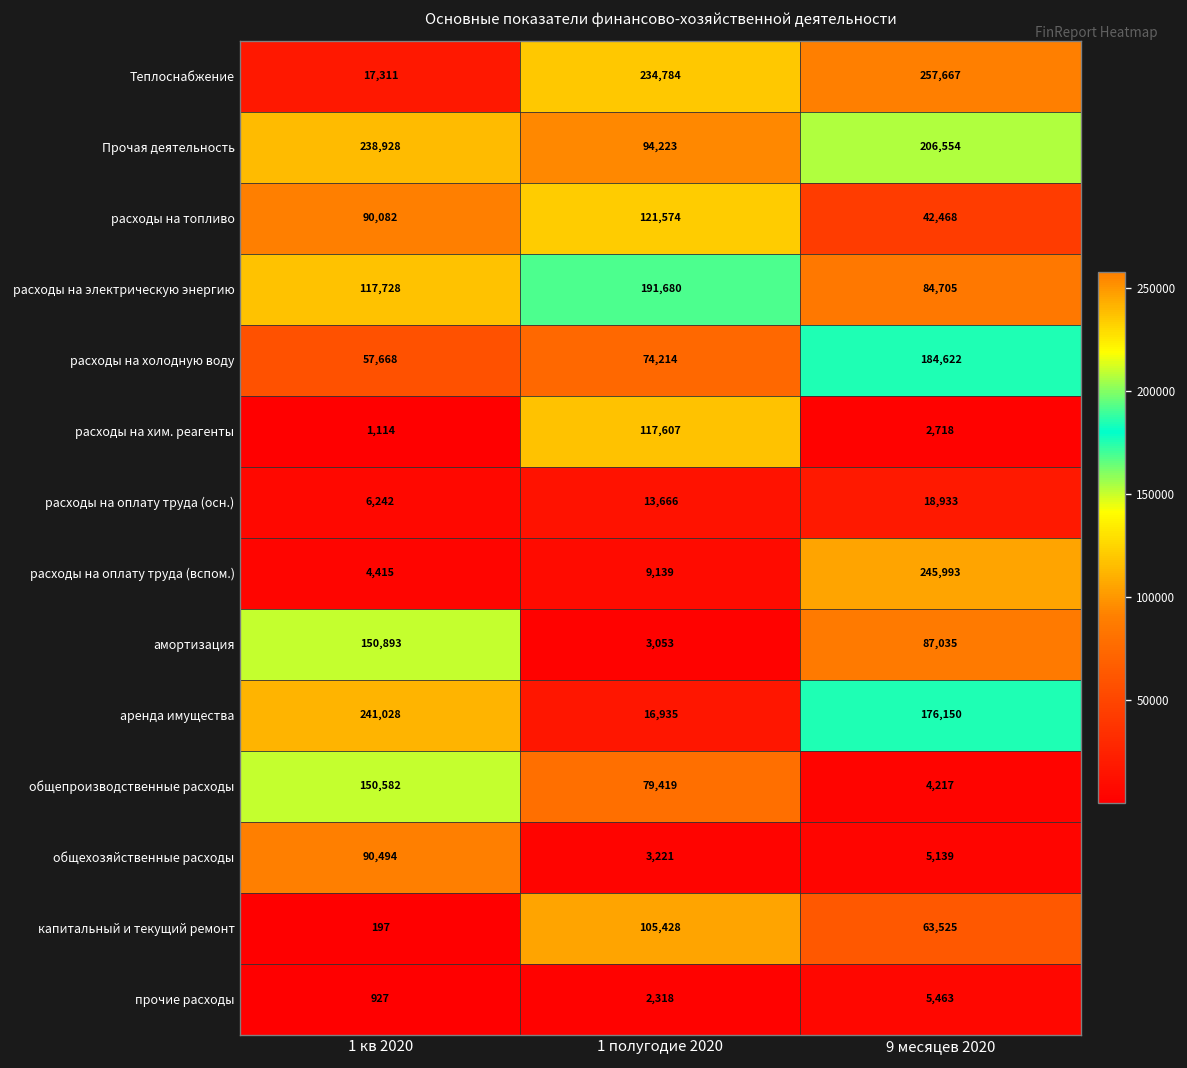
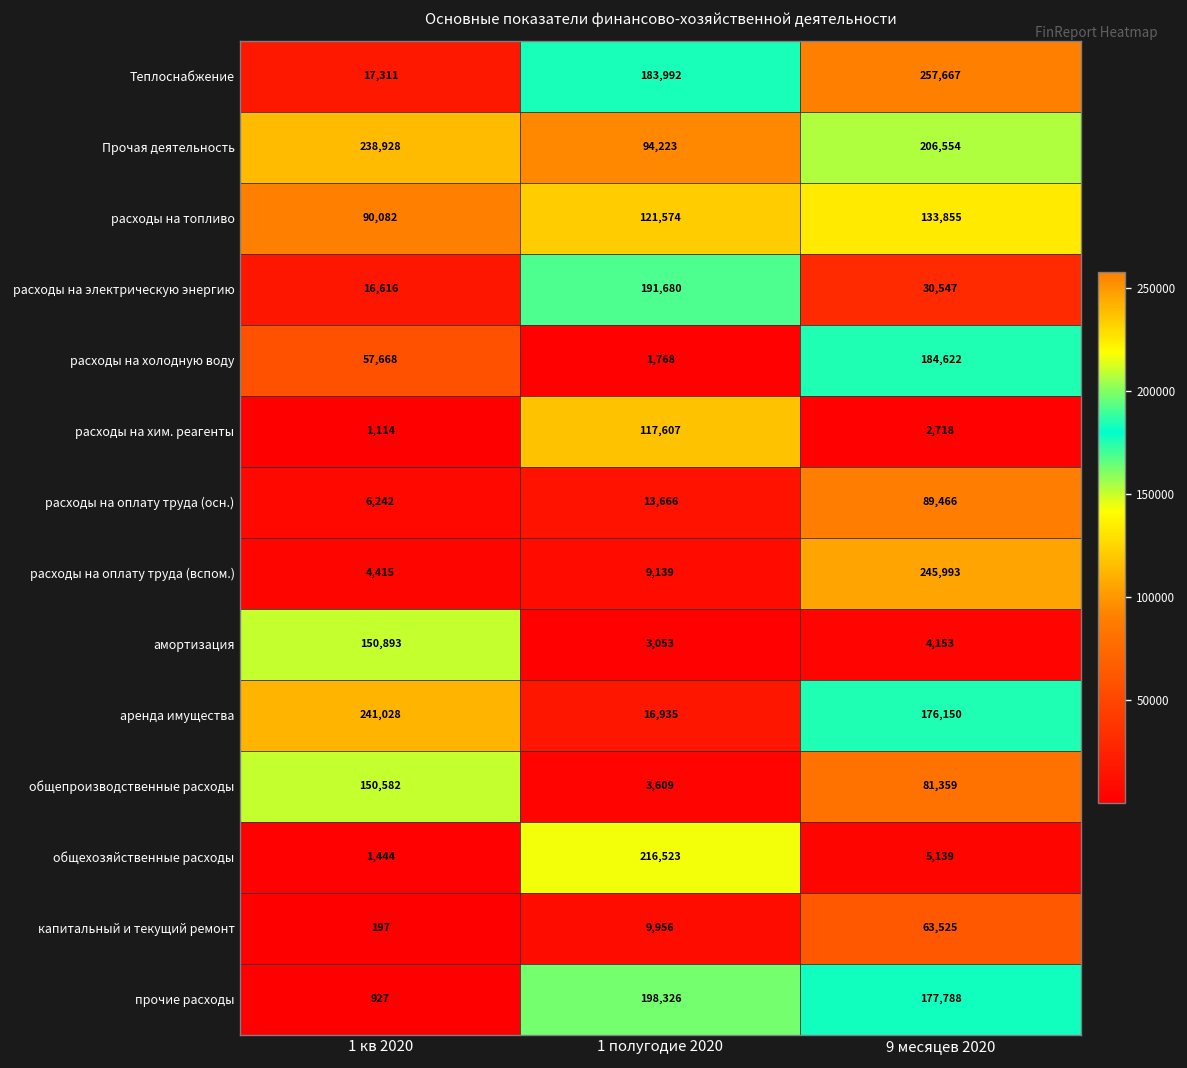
Теплоснабжение, 1 полугодие 2020: 234,784 -> 183,992
расходы на топливо, 9 месяцев 2020: 42,468 -> 133,855
расходы на электрическую энергию, 1 кв 2020: 117,728 -> 16,616
расходы на электрическую энергию, 9 месяцев 2020: 84,705 -> 30,547
расходы на холодную воду, 1 полугодие 2020: 74,214 -> 1,768
расходы на оплату труда (осн.), 9 месяцев 2020: 18,933 -> 89,466
амортизация, 9 месяцев 2020: 87,035 -> 4,153
общепроизводственные расходы, 1 полугодие 2020: 79,419 -> 3,609
общепроизводственные расходы, 9 месяцев 2020: 4,217 -> 81,359
общехозяйственные расходы, 1 кв 2020: 90,494 -> 1,444
общехозяйственные расходы, 1 полугодие 2020: 3,221 -> 216,523
капитальный и текущий ремонт, 1 полугодие 2020: 105,428 -> 9,956
прочие расходы, 1 полугодие 2020: 2,318 -> 198,326
прочие расходы, 9 месяцев 2020: 5,463 -> 177,788
